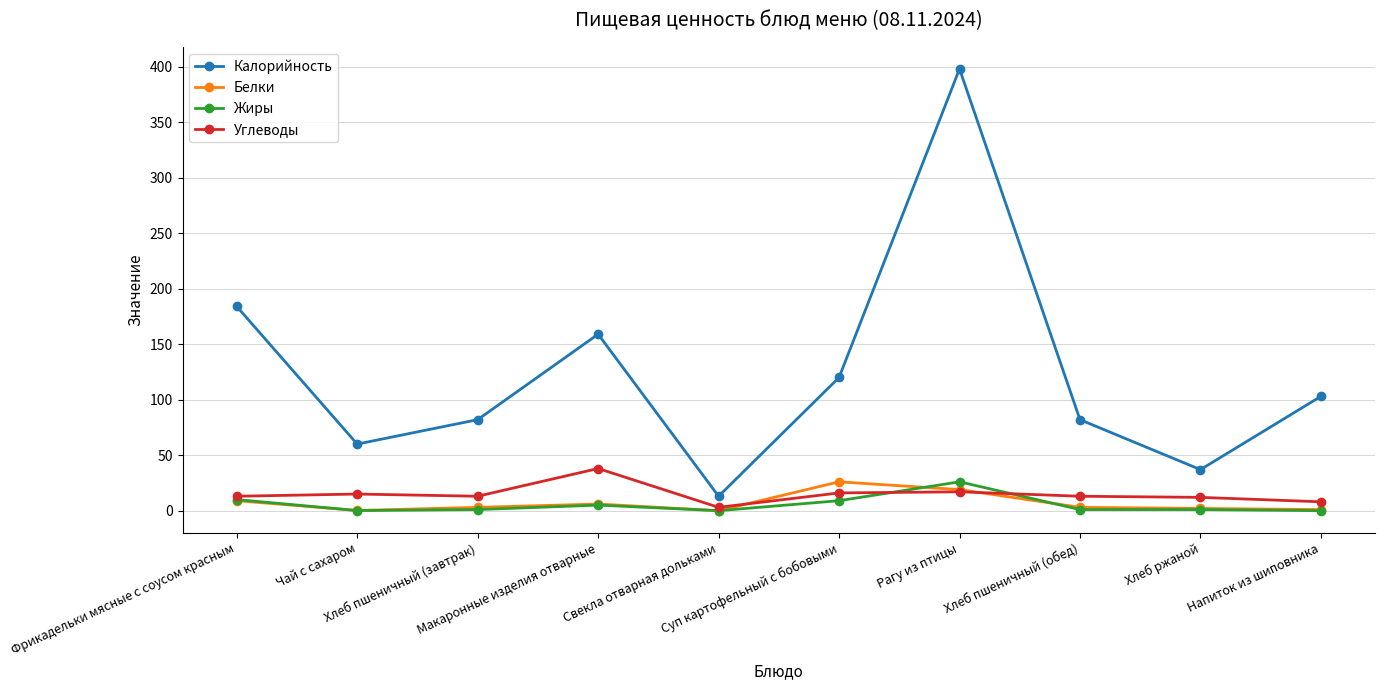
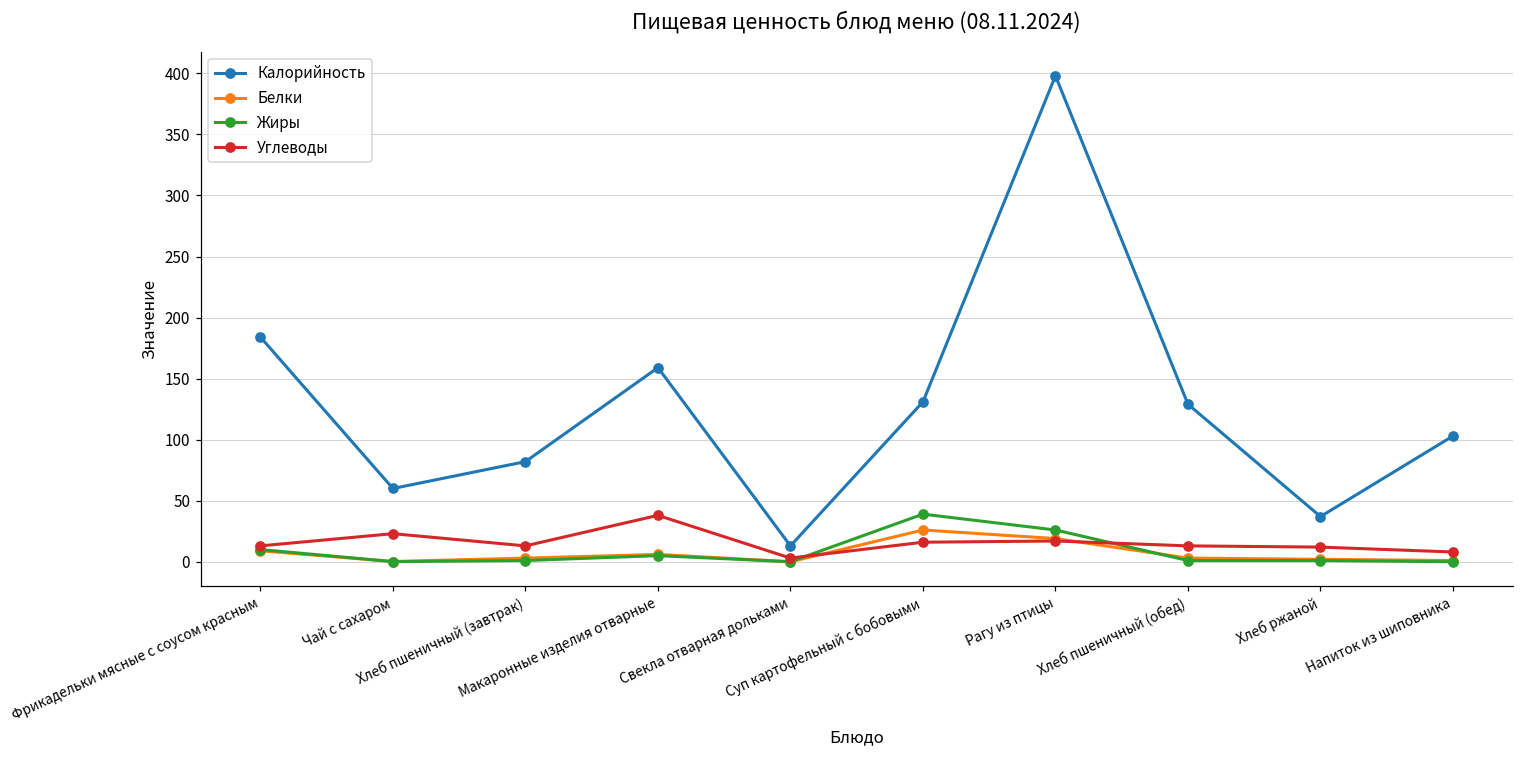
Углеводы, Чай с сахаром: 15 -> 23
Калорийность, Суп картофельный с бобовыми: 120 -> 131
Жиры, Суп картофельный с бобовыми: 9 -> 39
Калорийность, Хлеб пшеничный (обед): 82 -> 129
